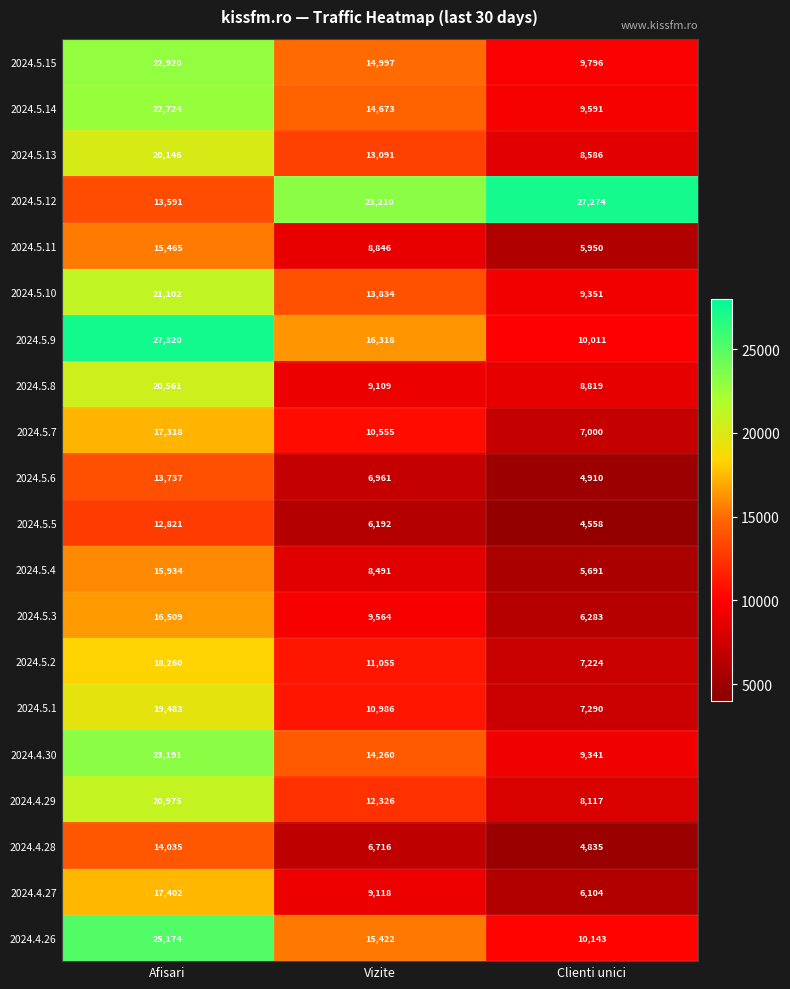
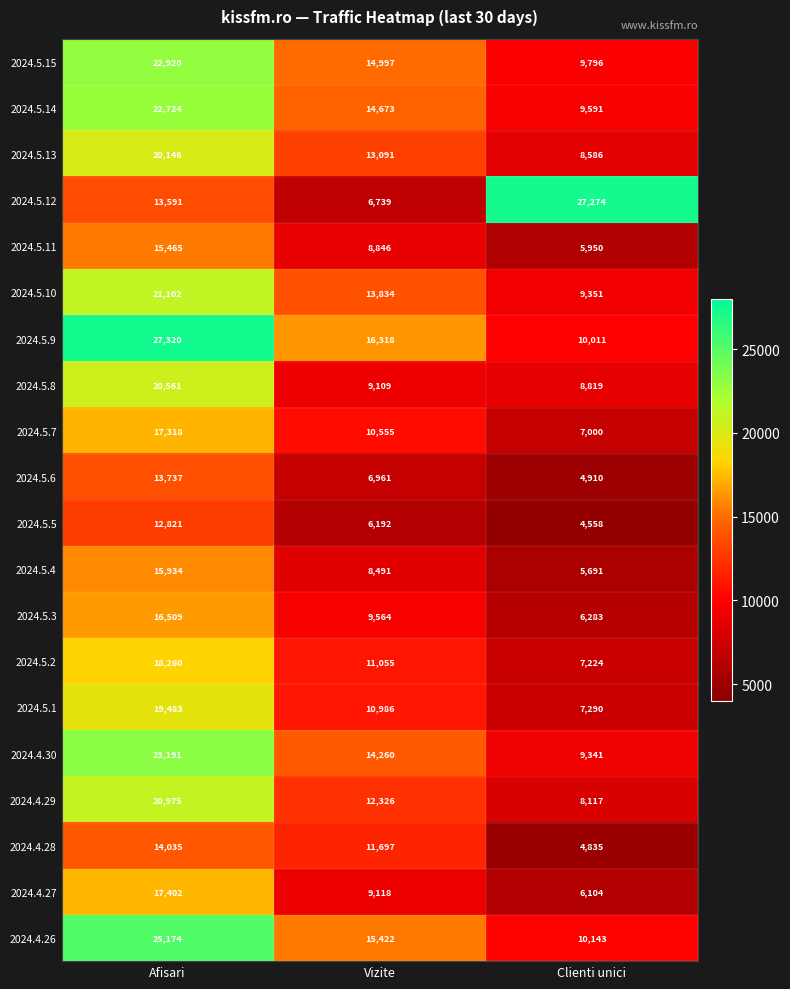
2024.5.12, Vizite: 23,210 -> 6,739
2024.4.28, Vizite: 6,716 -> 11,697
